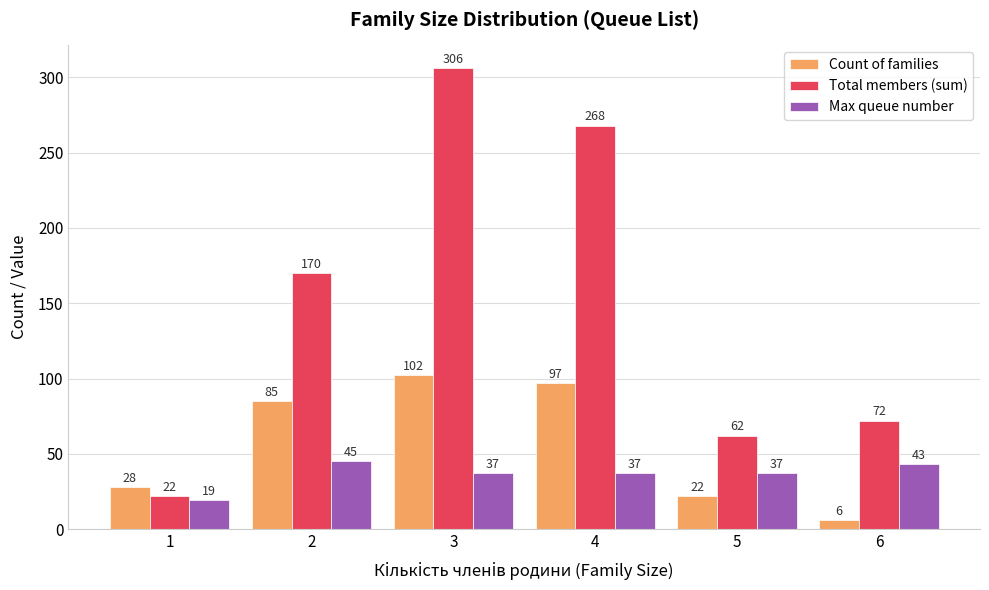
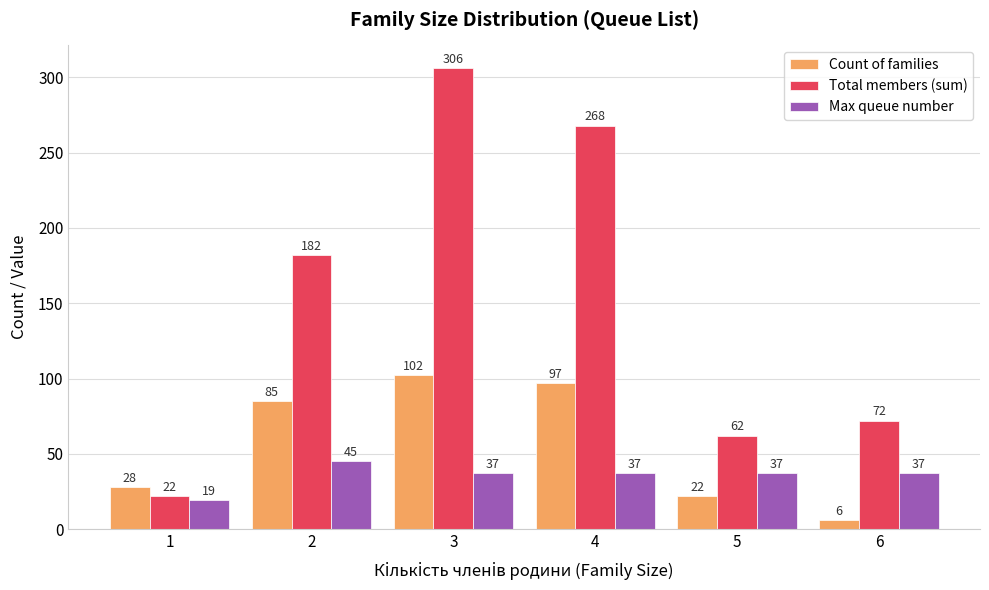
Total members (sum), 2: 170 -> 182
Max queue number, 6: 43 -> 37
